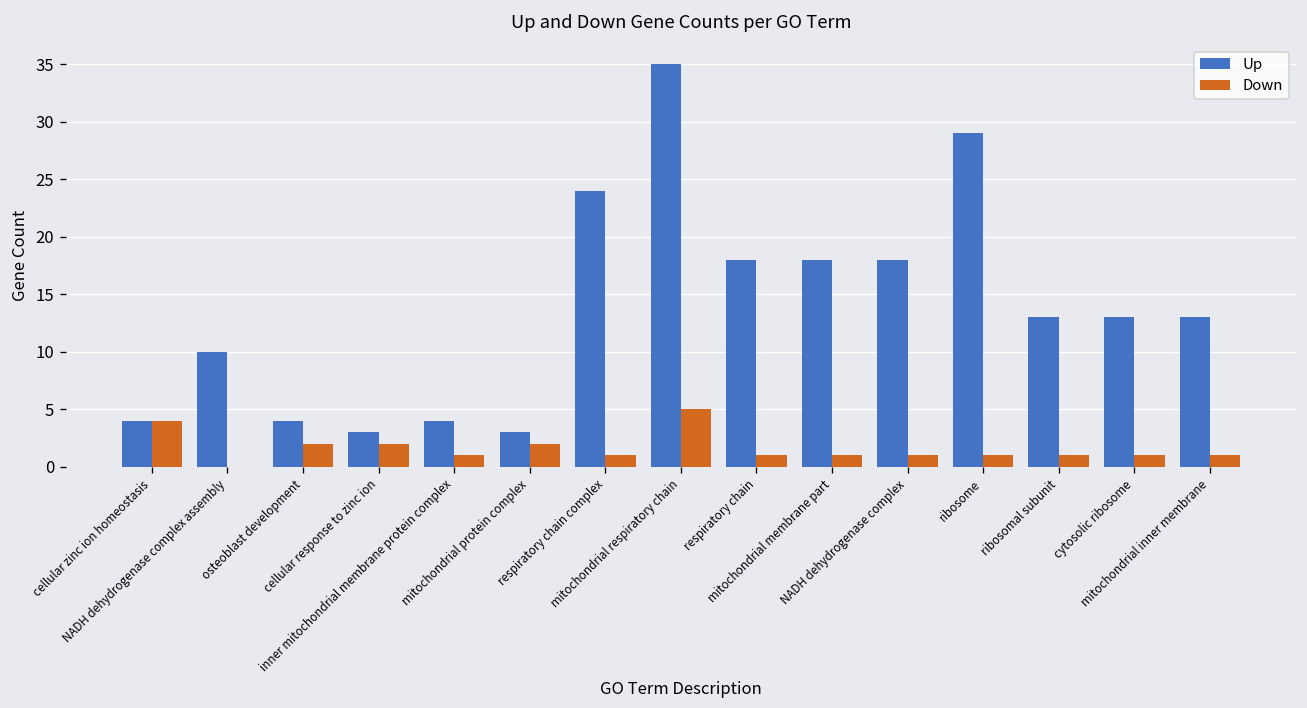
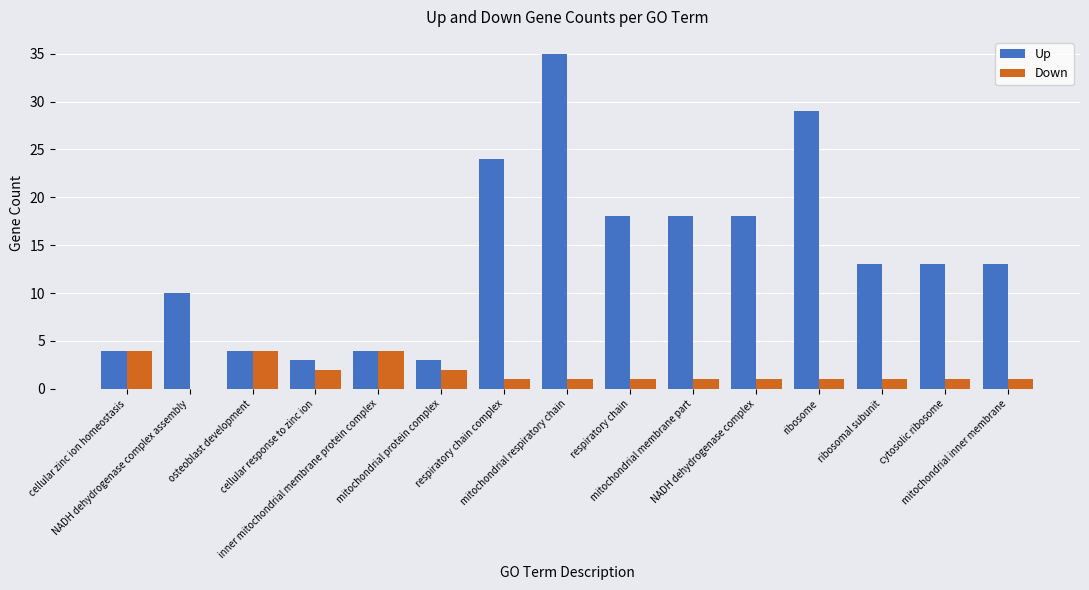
Down, osteoblast development: 2 -> 4
Down, inner mitochondrial membrane protein complex: 1 -> 4
Down, mitochondrial respiratory chain: 5 -> 1
